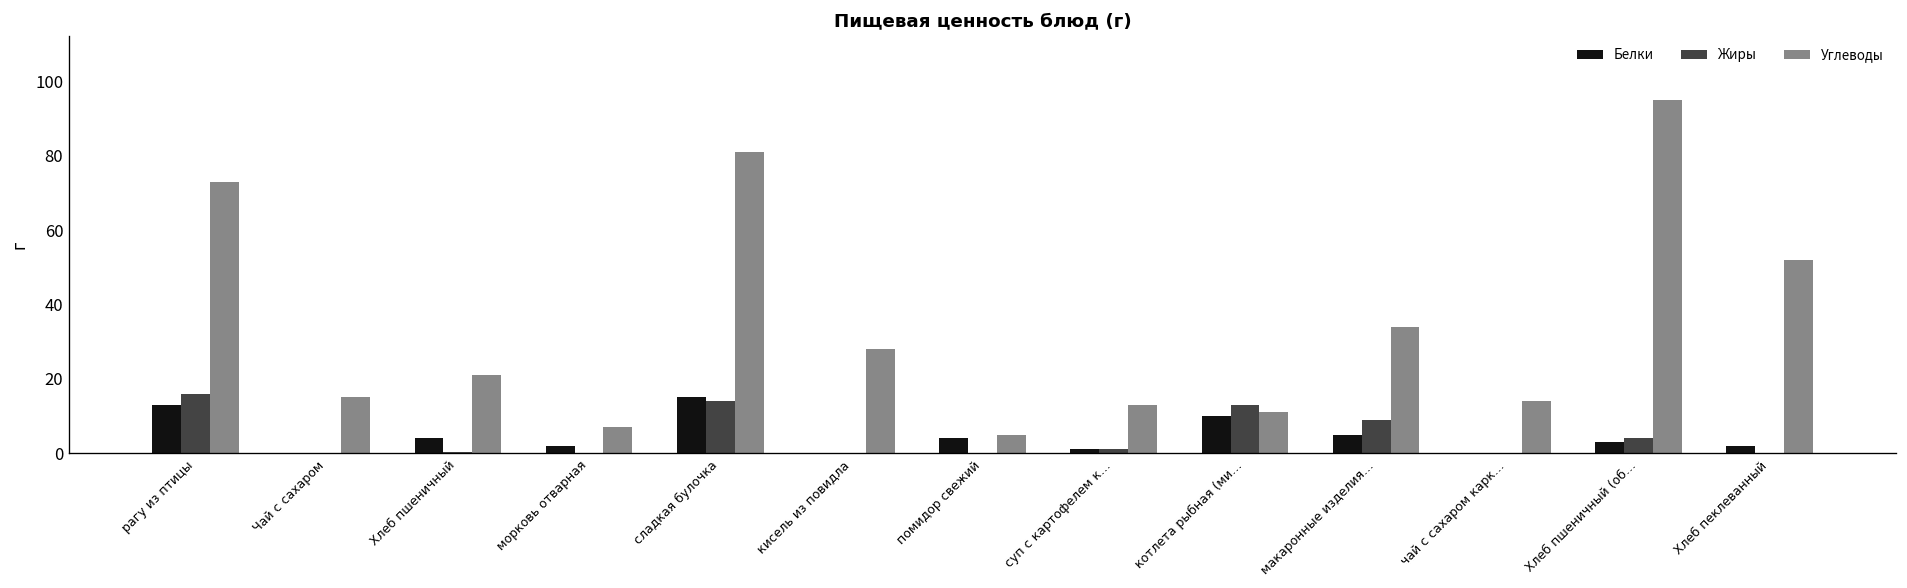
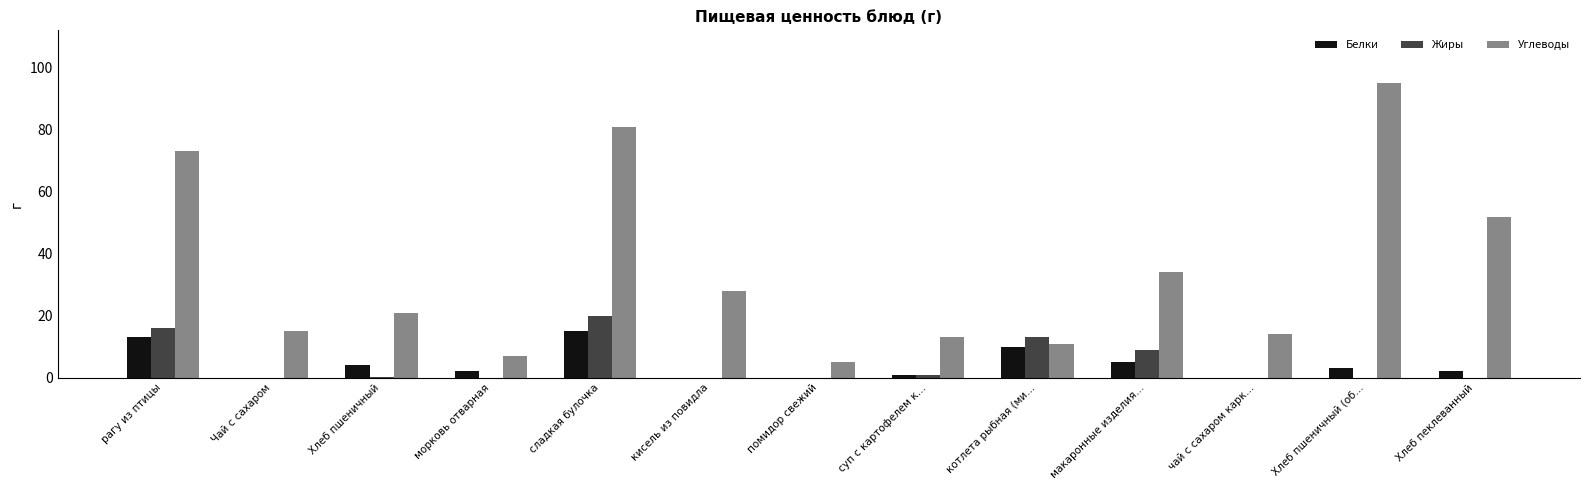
Жиры, сладкая булочка: 14 -> 20
Белки, помидор свежий: 4 -> 0
Жиры, Хлеб пшеничный (об…: 4 -> 0
